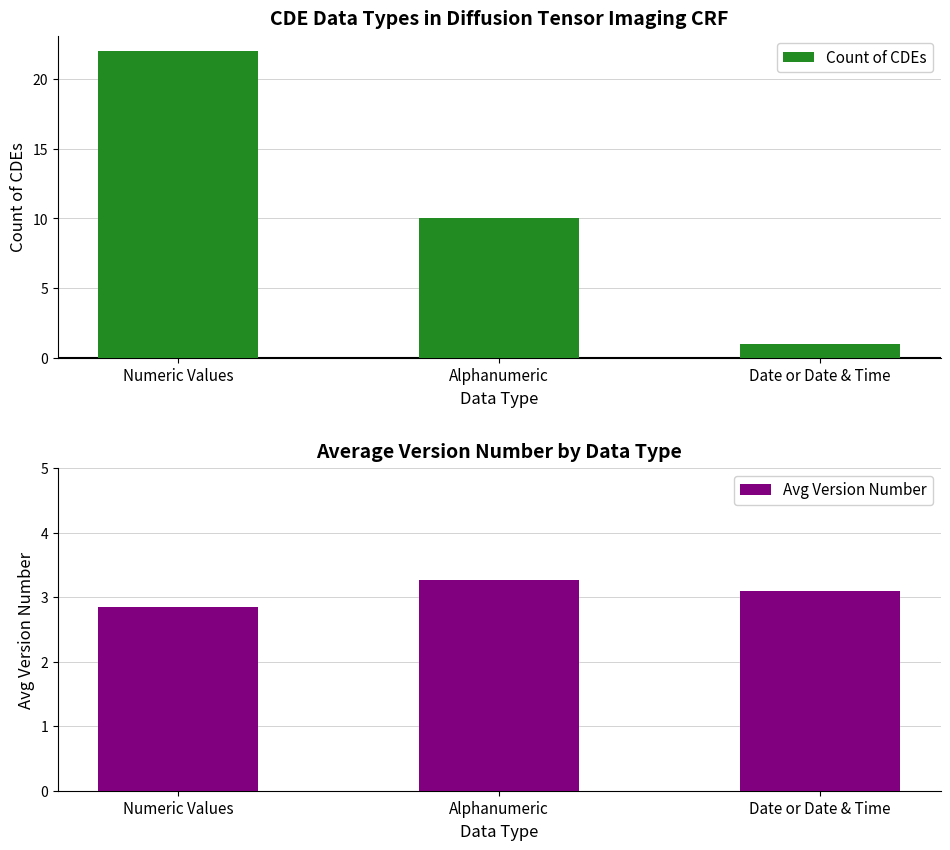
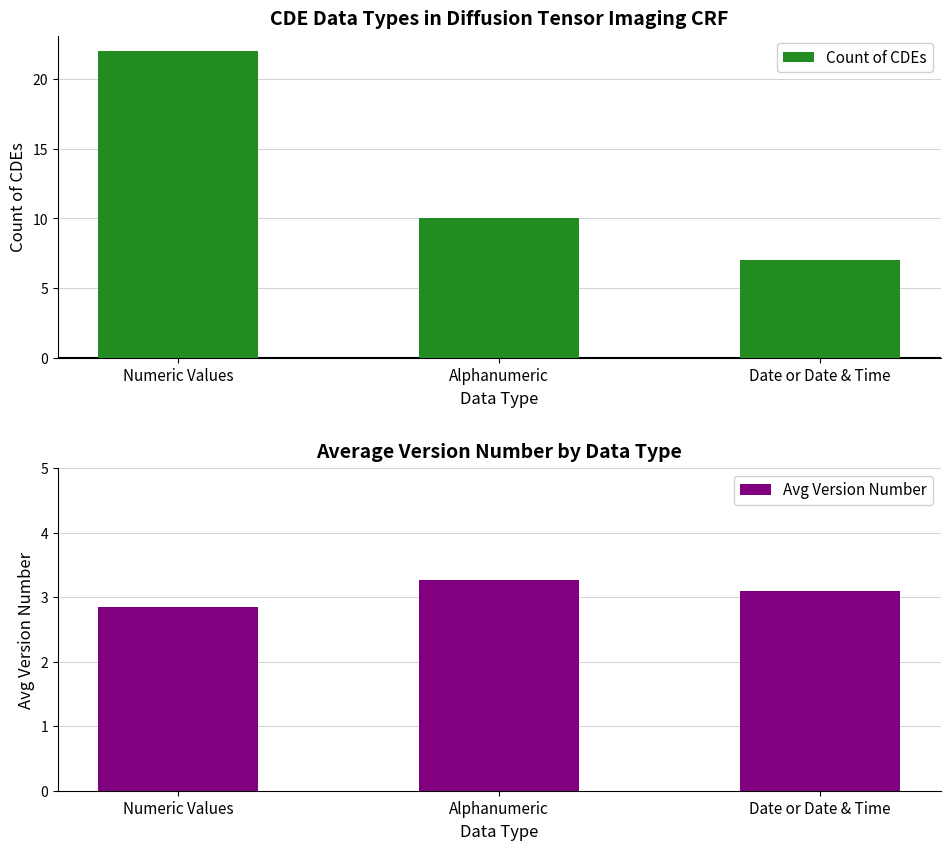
CDE Data Types in Diffusion Tensor Imaging CRF, Date or Date & Time: 1 -> 7
